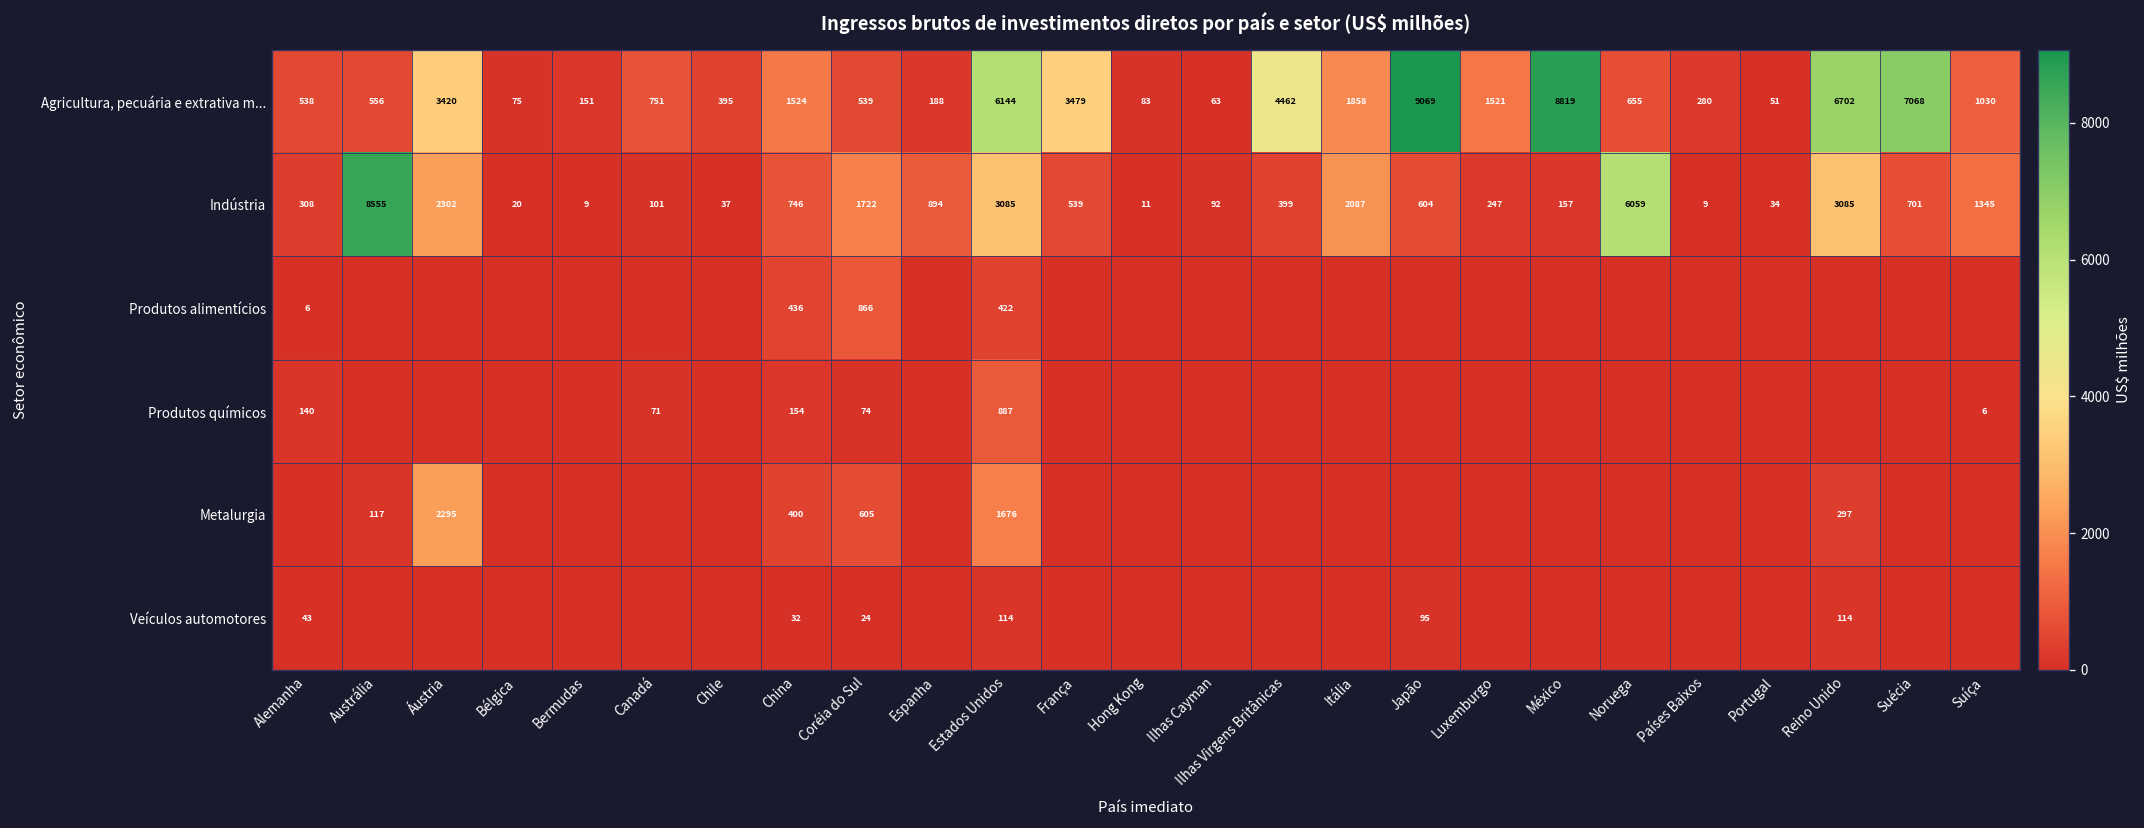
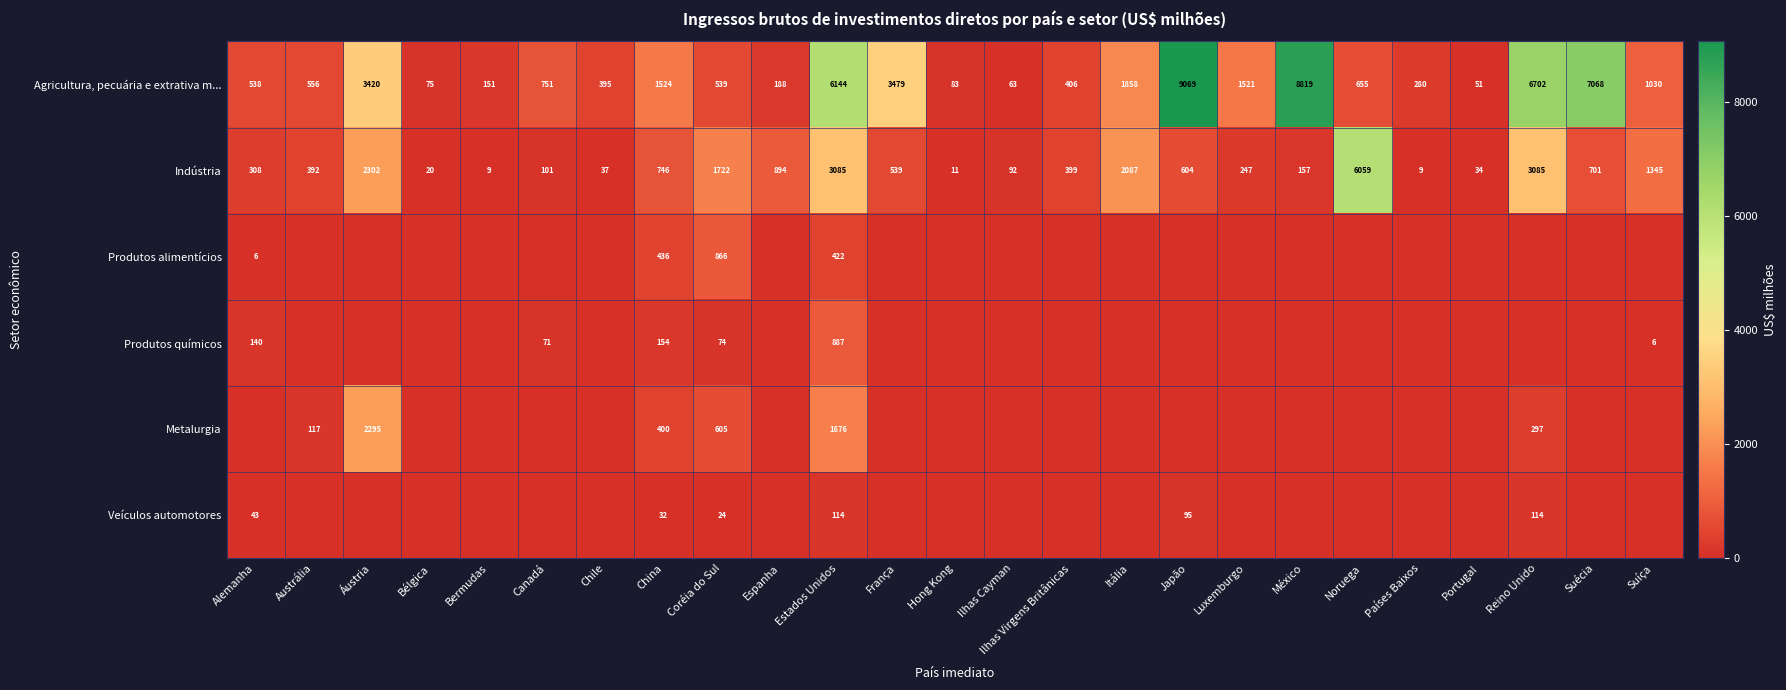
Agricultura, pecuária e extrativa m..., Ilhas Virgens Britânicas: 4462 -> 406
Indústria, Austrália: 8555 -> 392
